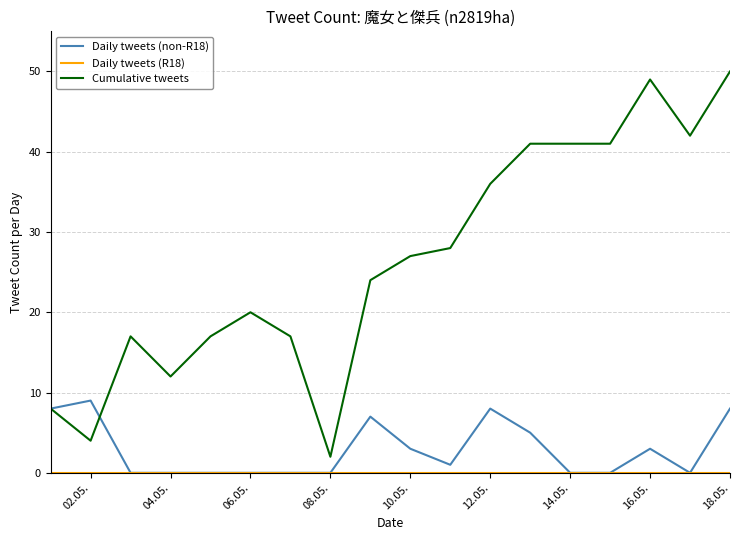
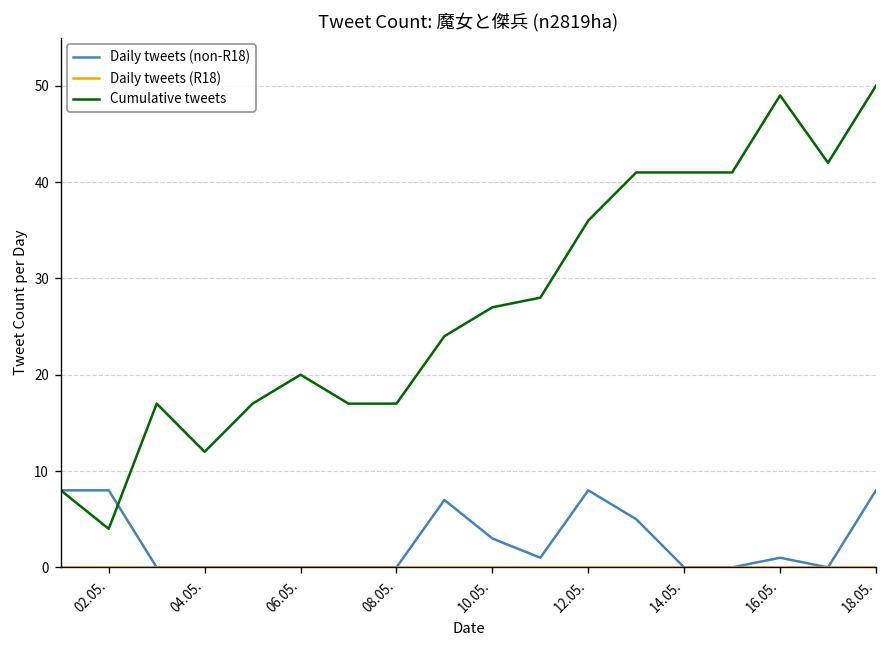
Daily tweets (non-R18), 02.05.: 9 -> 8
Cumulative tweets, 08.05.: 2 -> 17
Daily tweets (non-R18), 16.05.: 3 -> 1
